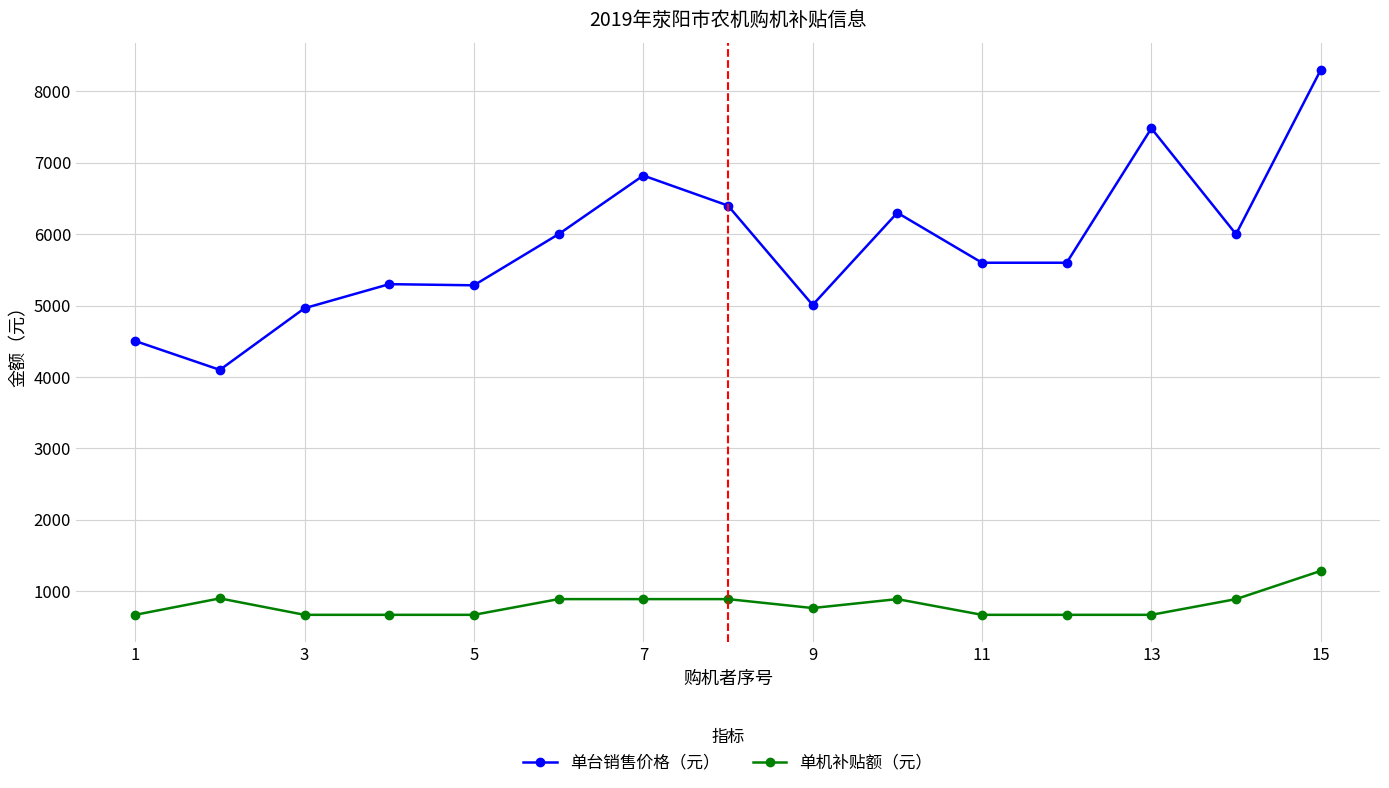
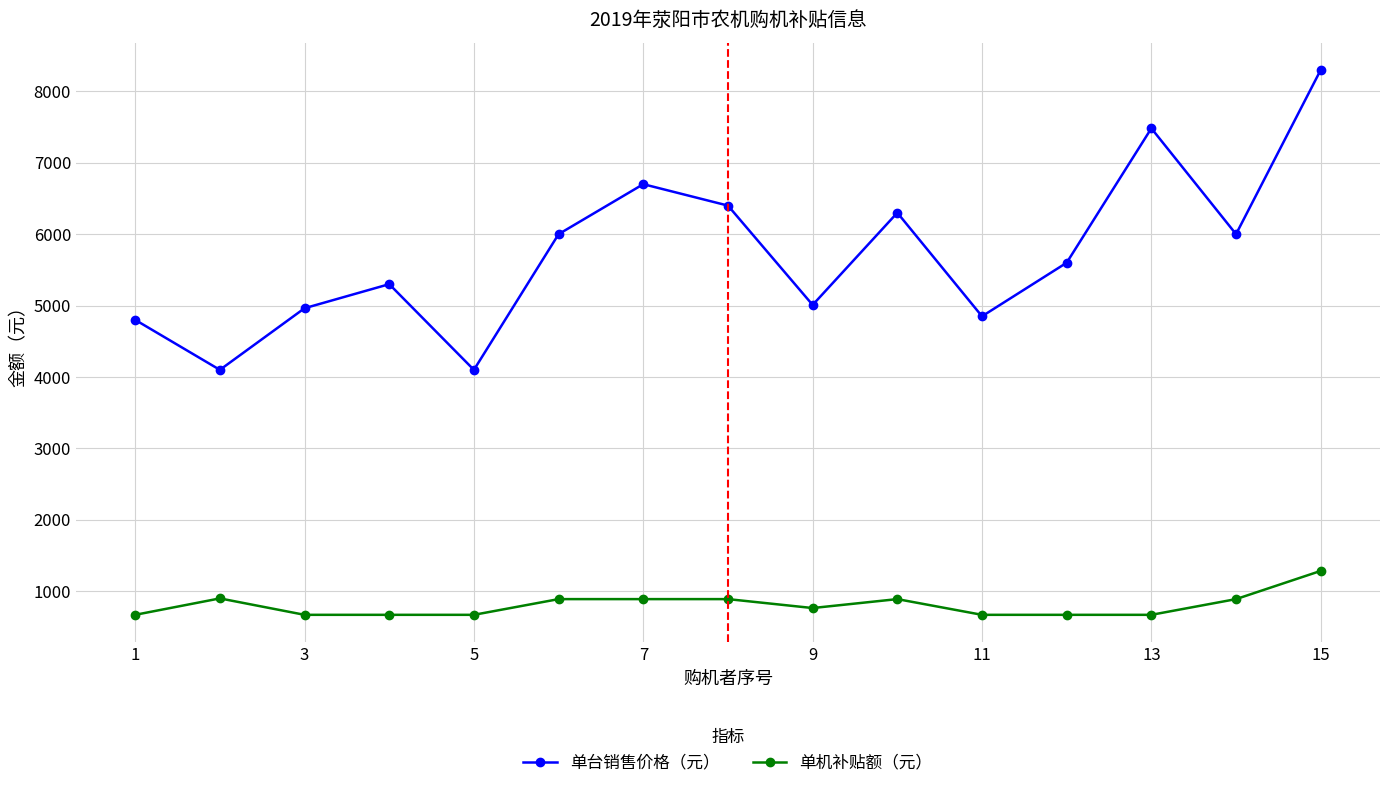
单台销售价格（元）, 1: 4500 -> 4800
单台销售价格（元）, 5: 5300 -> 4100
单台销售价格（元）, 7: 6800 -> 6700
单台销售价格（元）, 11: 5600 -> 4900
